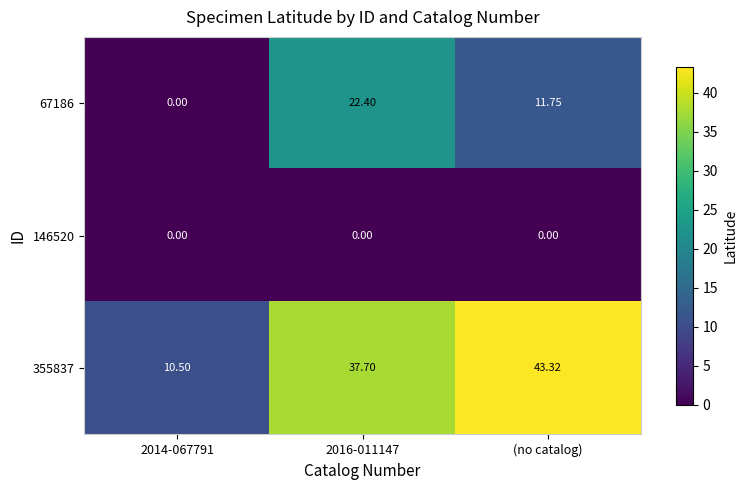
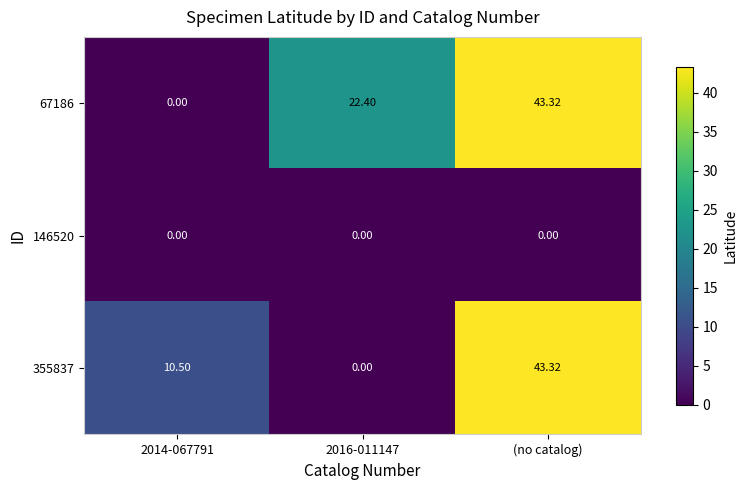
67186, (no catalog): 11.75 -> 43.32
355837, 2016-011147: 37.70 -> 0.00
